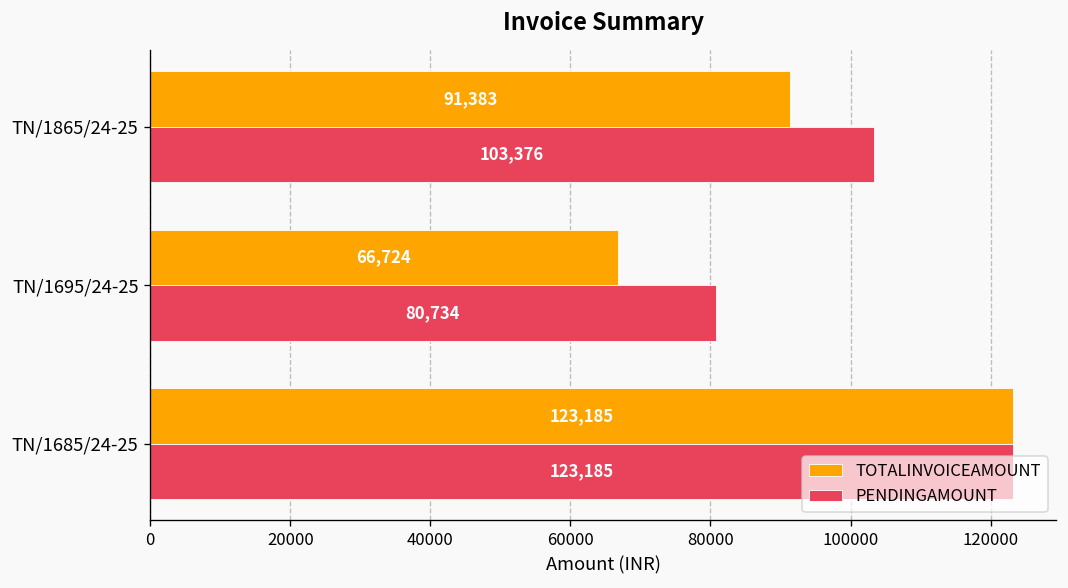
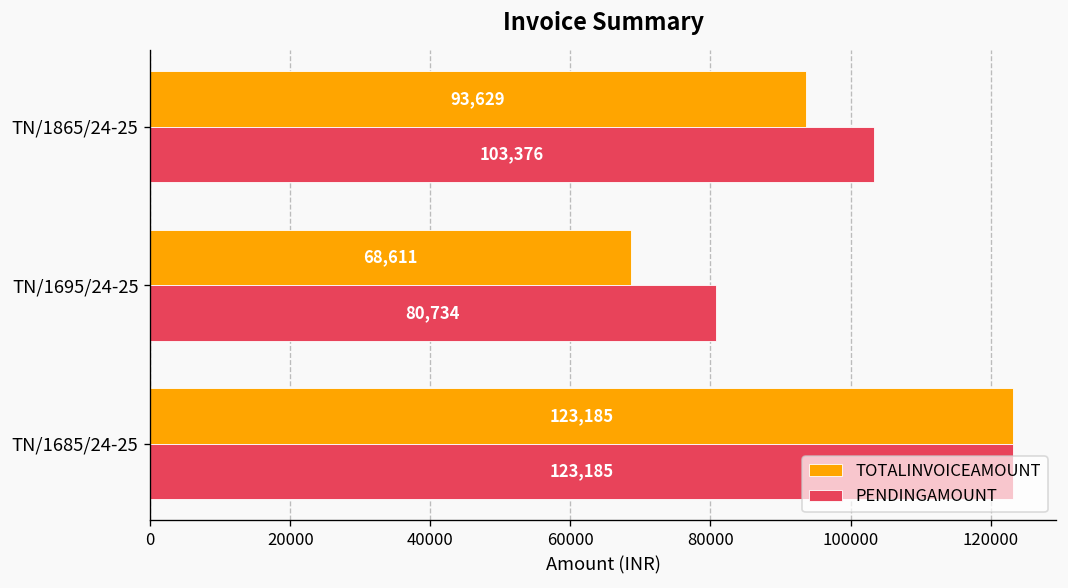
TOTALINVOICEAMOUNT, TN/1865/24-25: 91,383 -> 93,629
TOTALINVOICEAMOUNT, TN/1695/24-25: 66,724 -> 68,611
